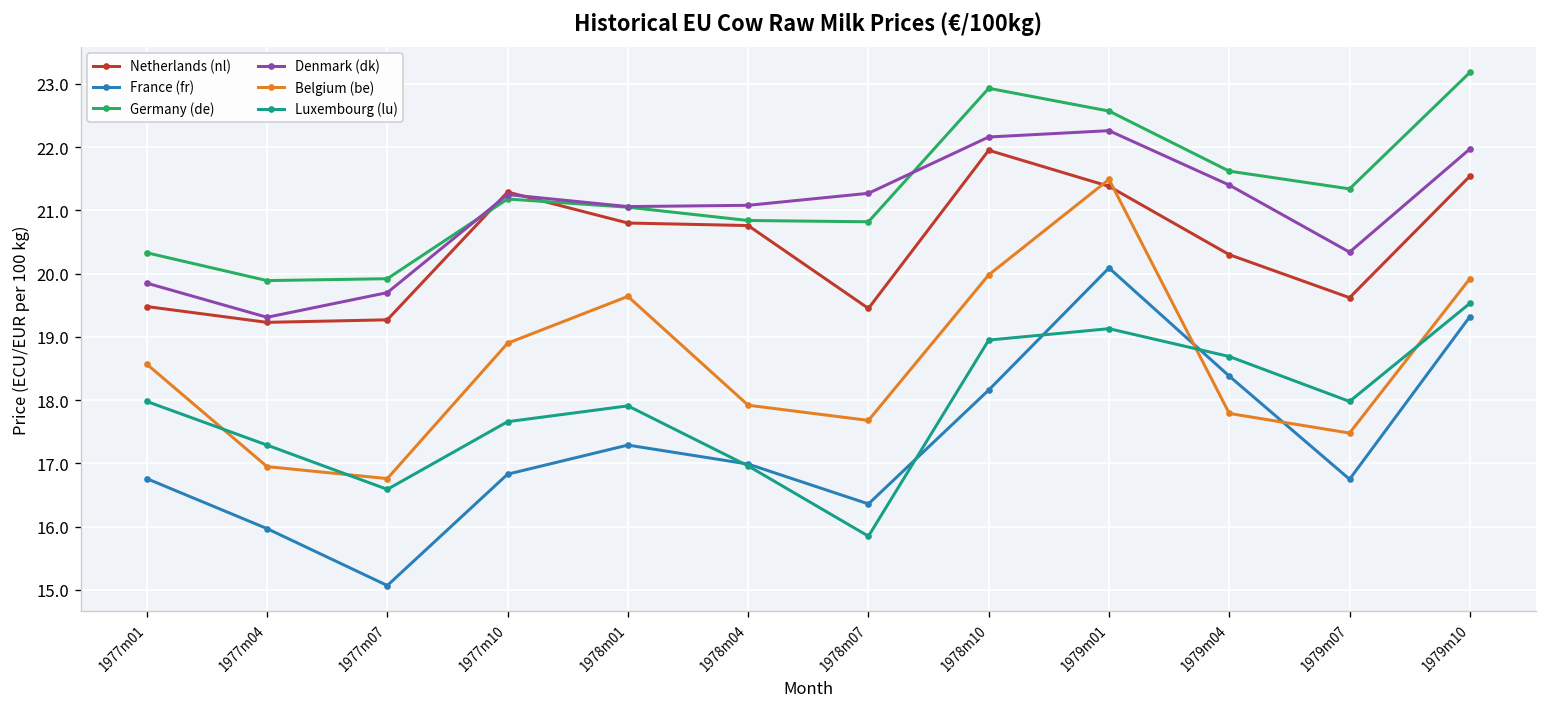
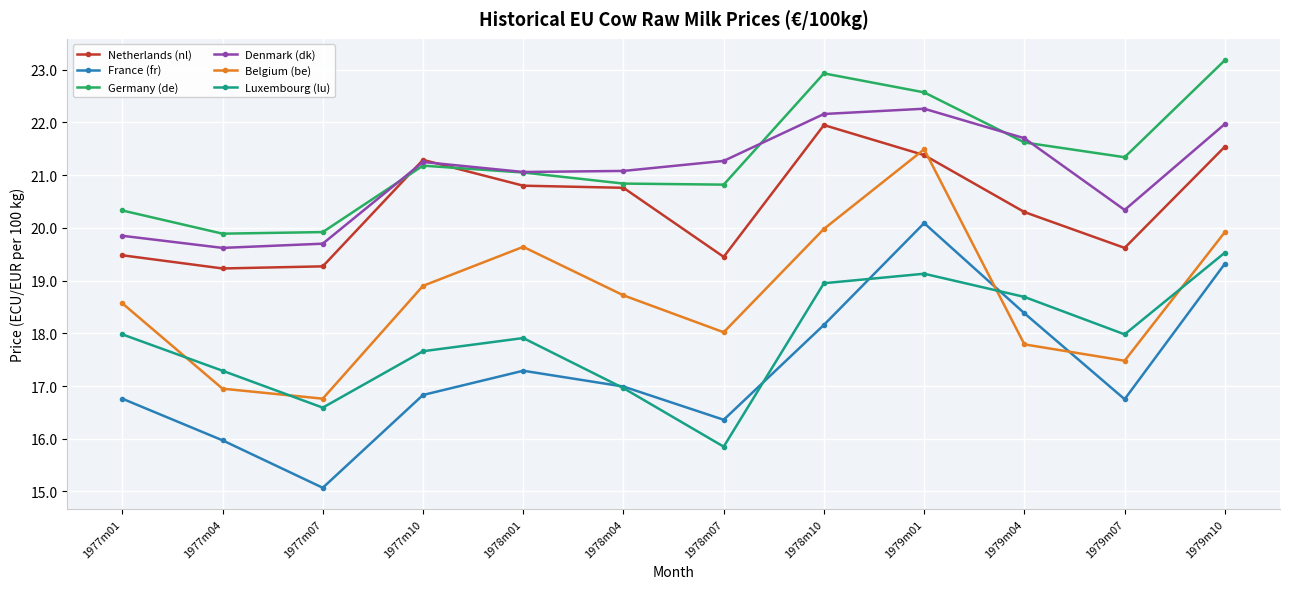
Denmark (dk), 1977m04: 19.3 -> 19.6
Belgium (be), 1978m04: 17.9 -> 18.7
Belgium (be), 1978m07: 17.7 -> 18.0
Denmark (dk), 1979m04: 21.4 -> 21.7
